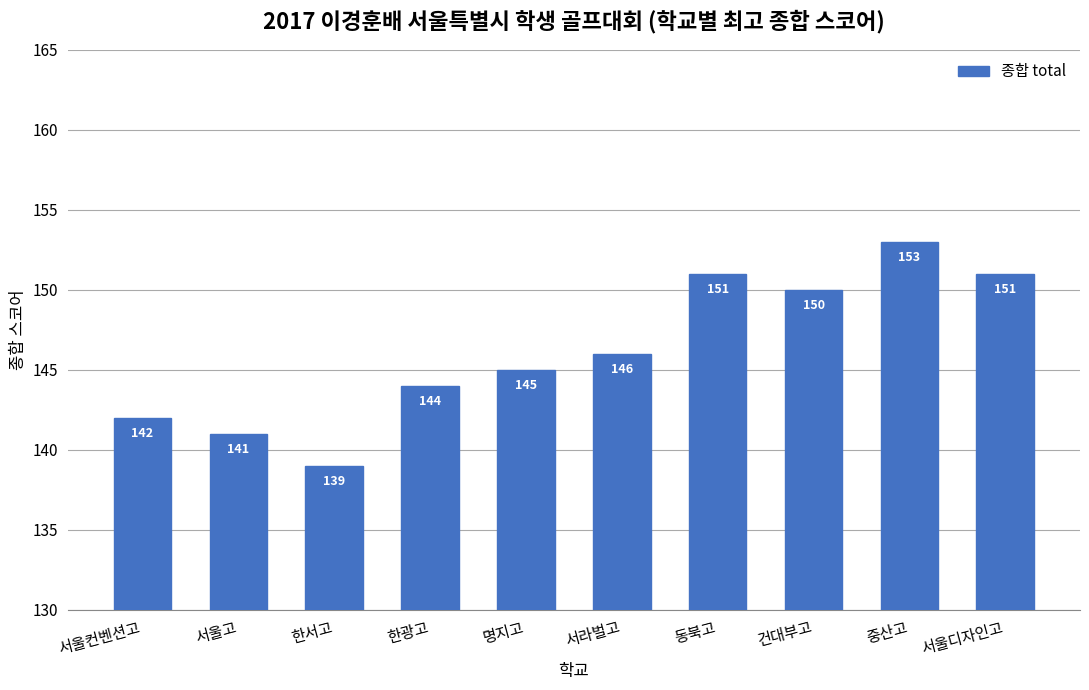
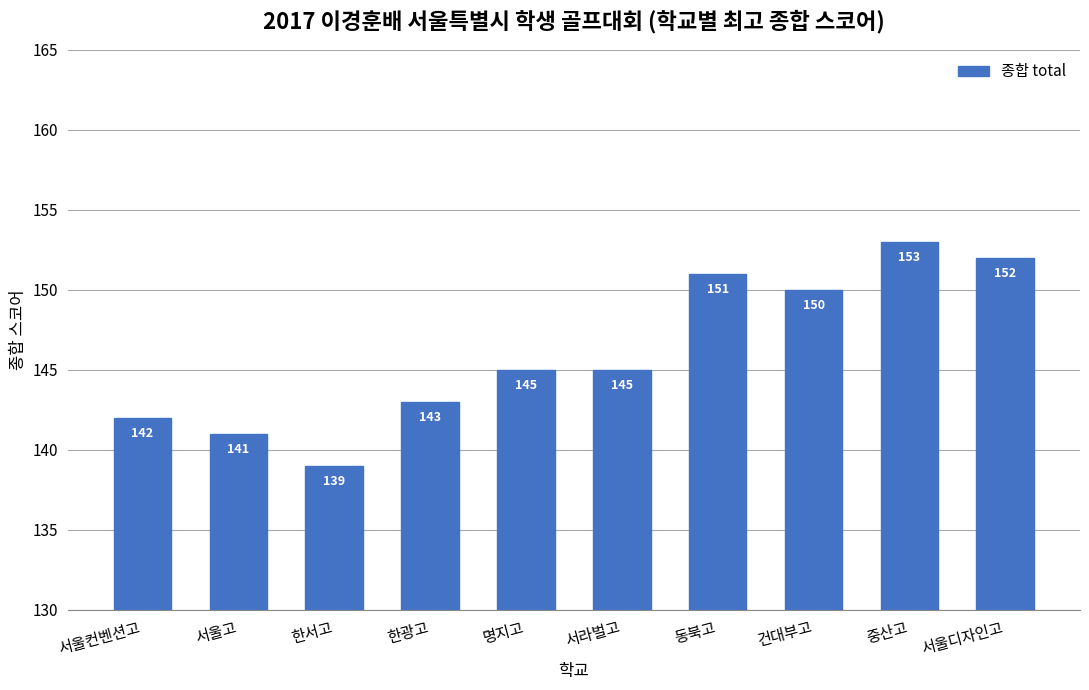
한광고: 144 -> 143
서라벌고: 146 -> 145
서울디자인고: 151 -> 152
